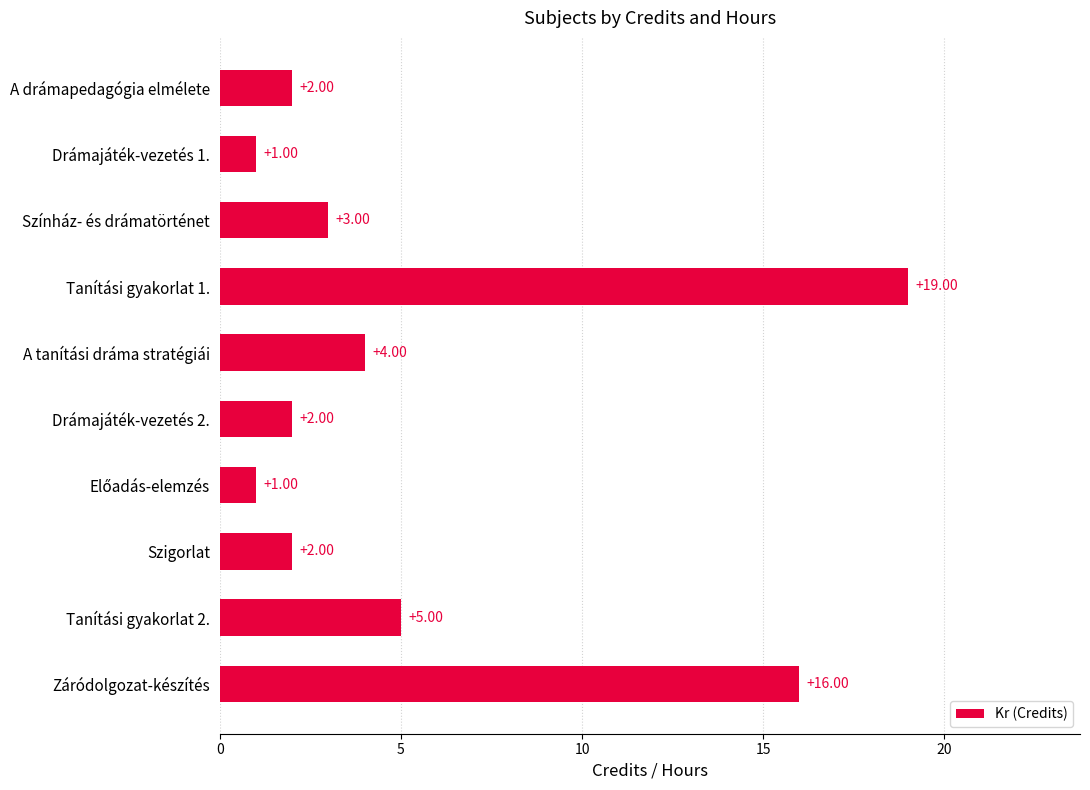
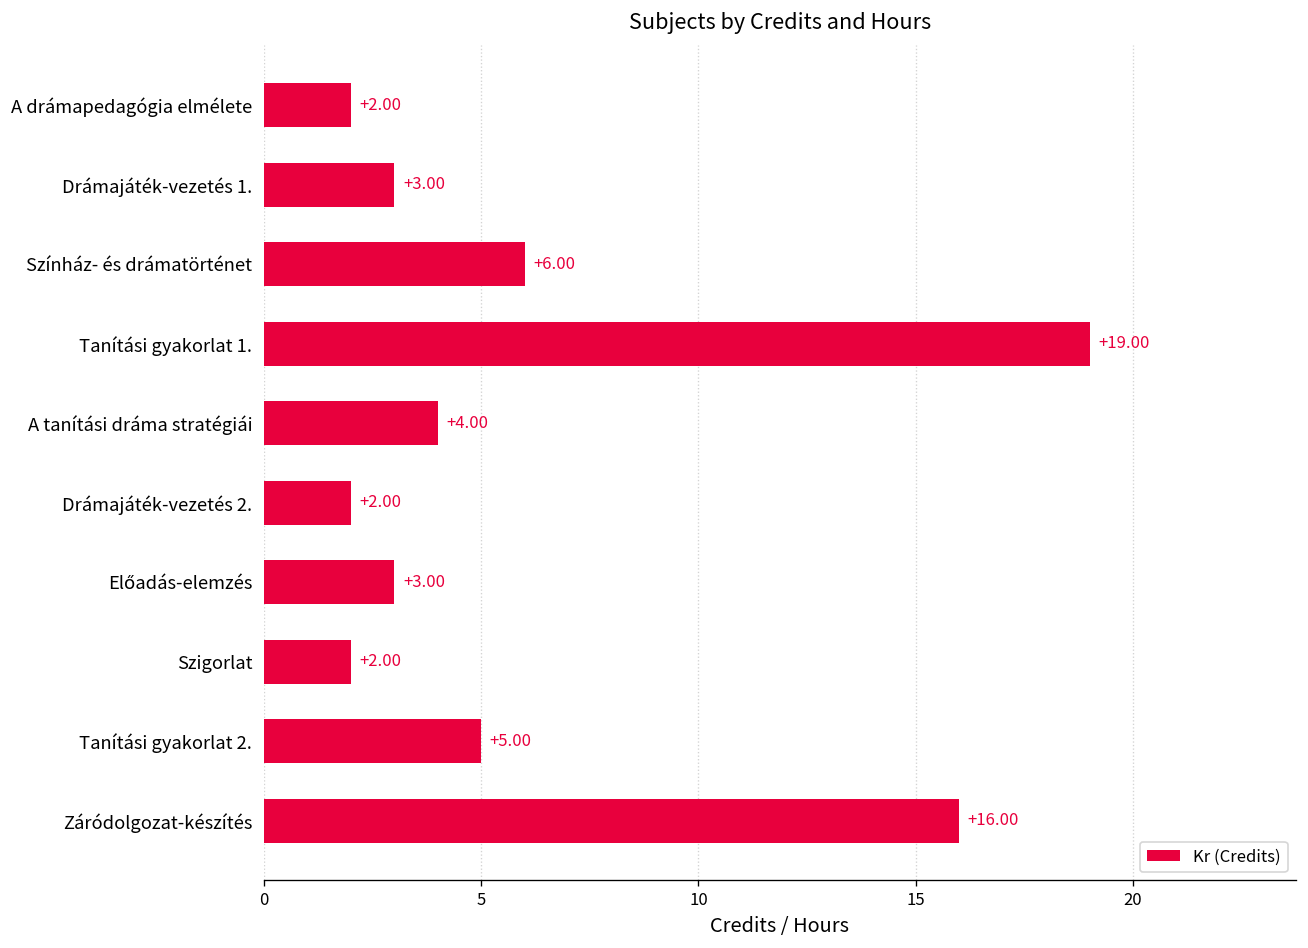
Drámajáték-vezetés 1.: +1.00 -> +3.00
Színház- és drámatörténet: +3.00 -> +6.00
Előadás-elemzés: +1.00 -> +3.00
